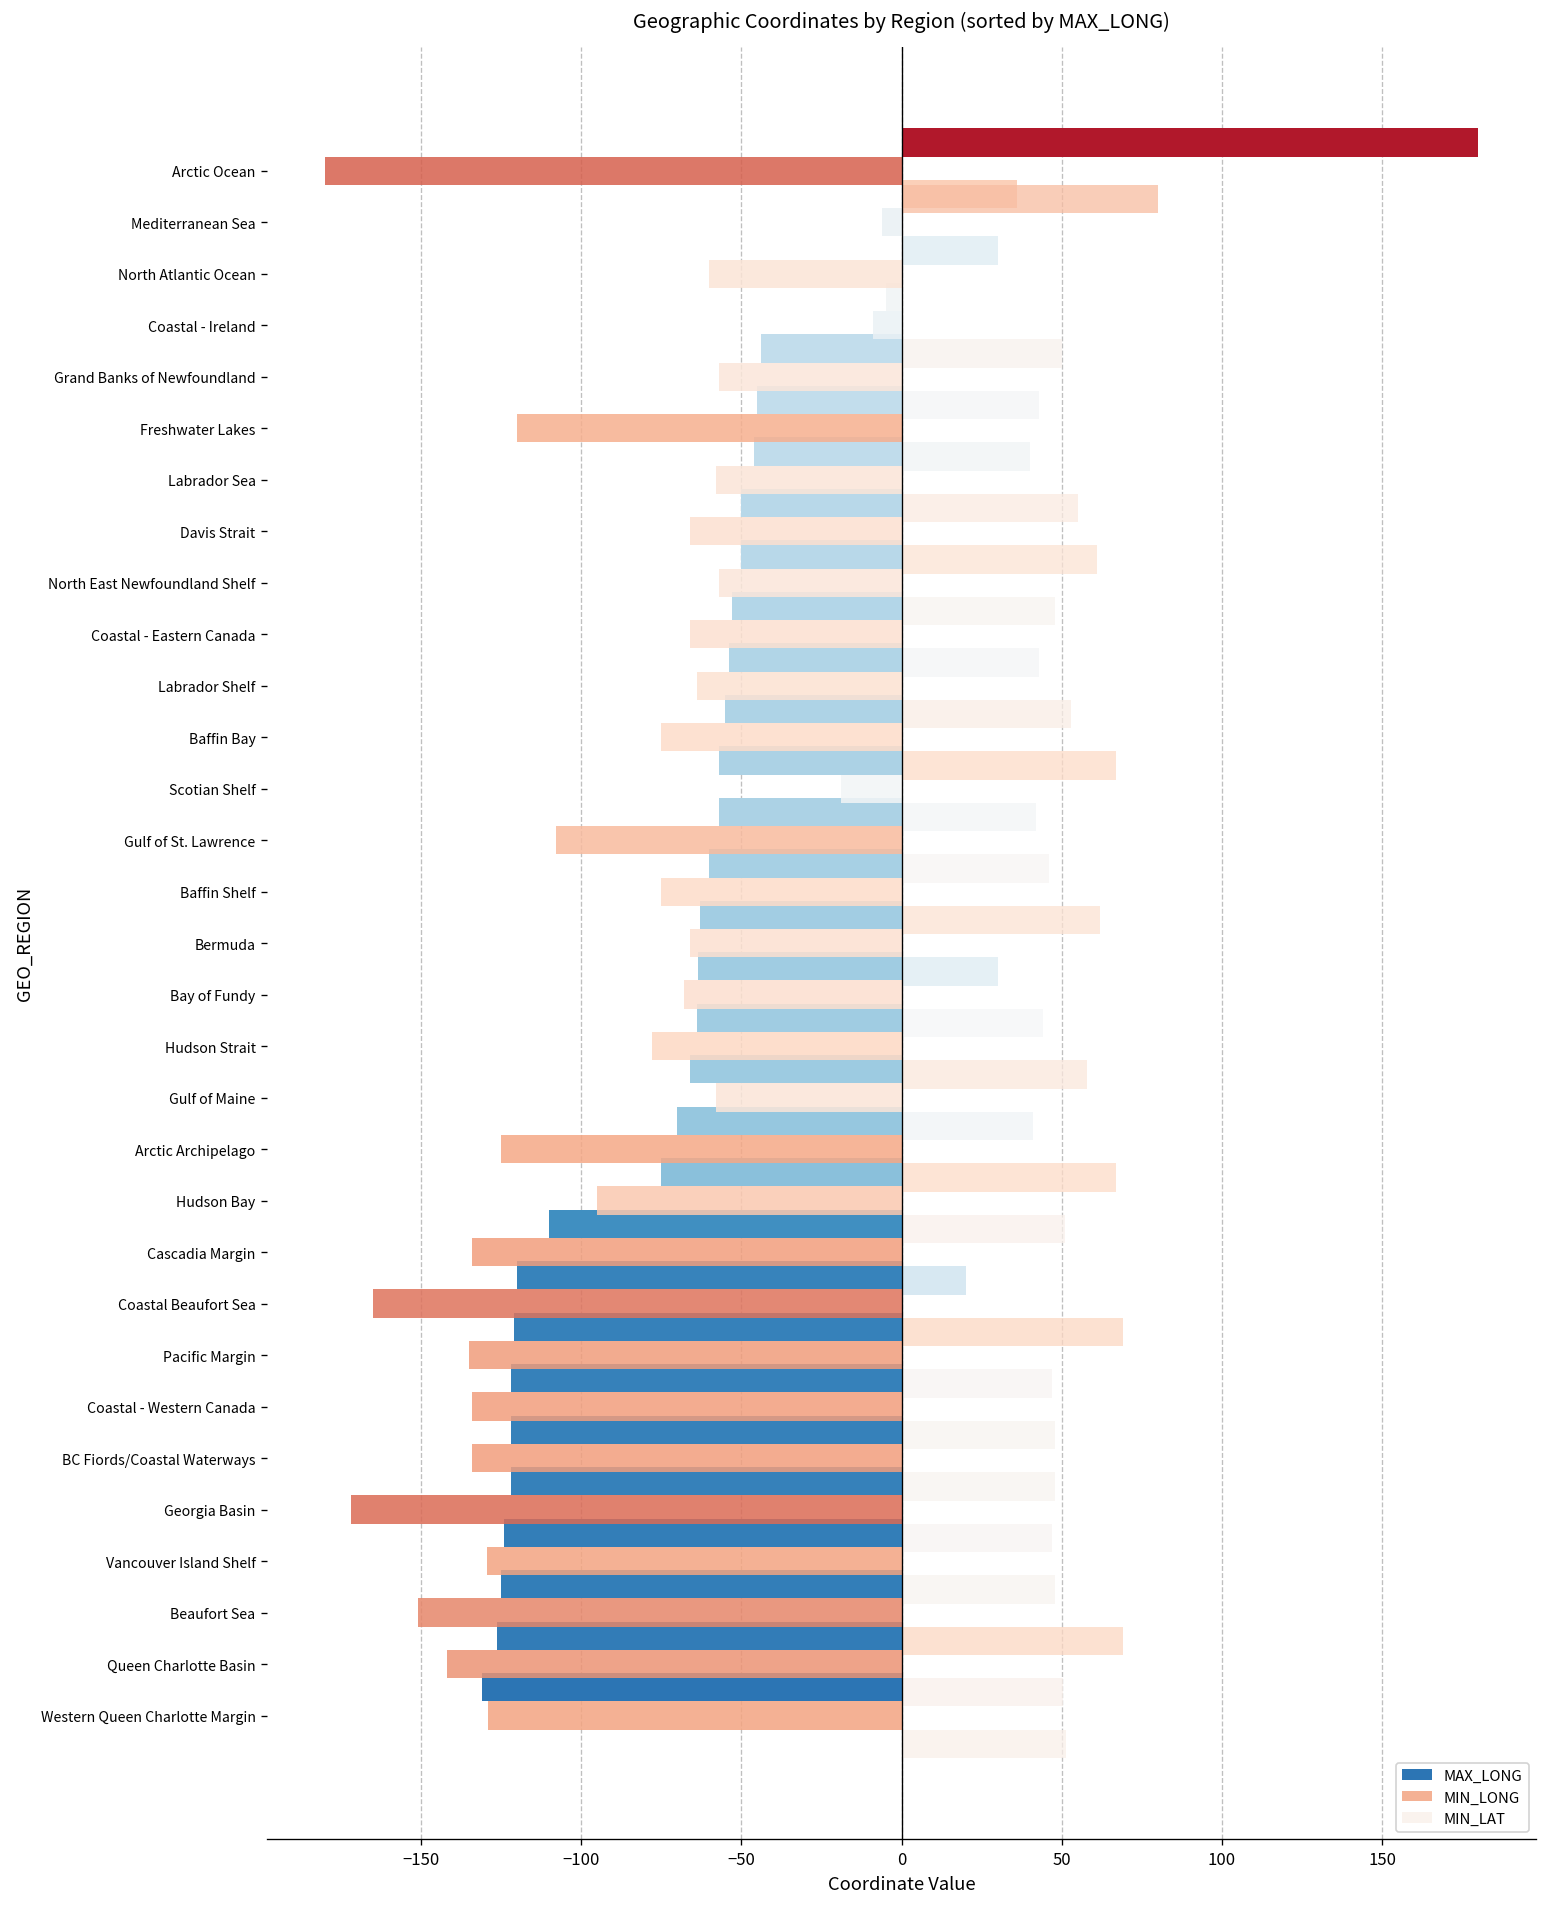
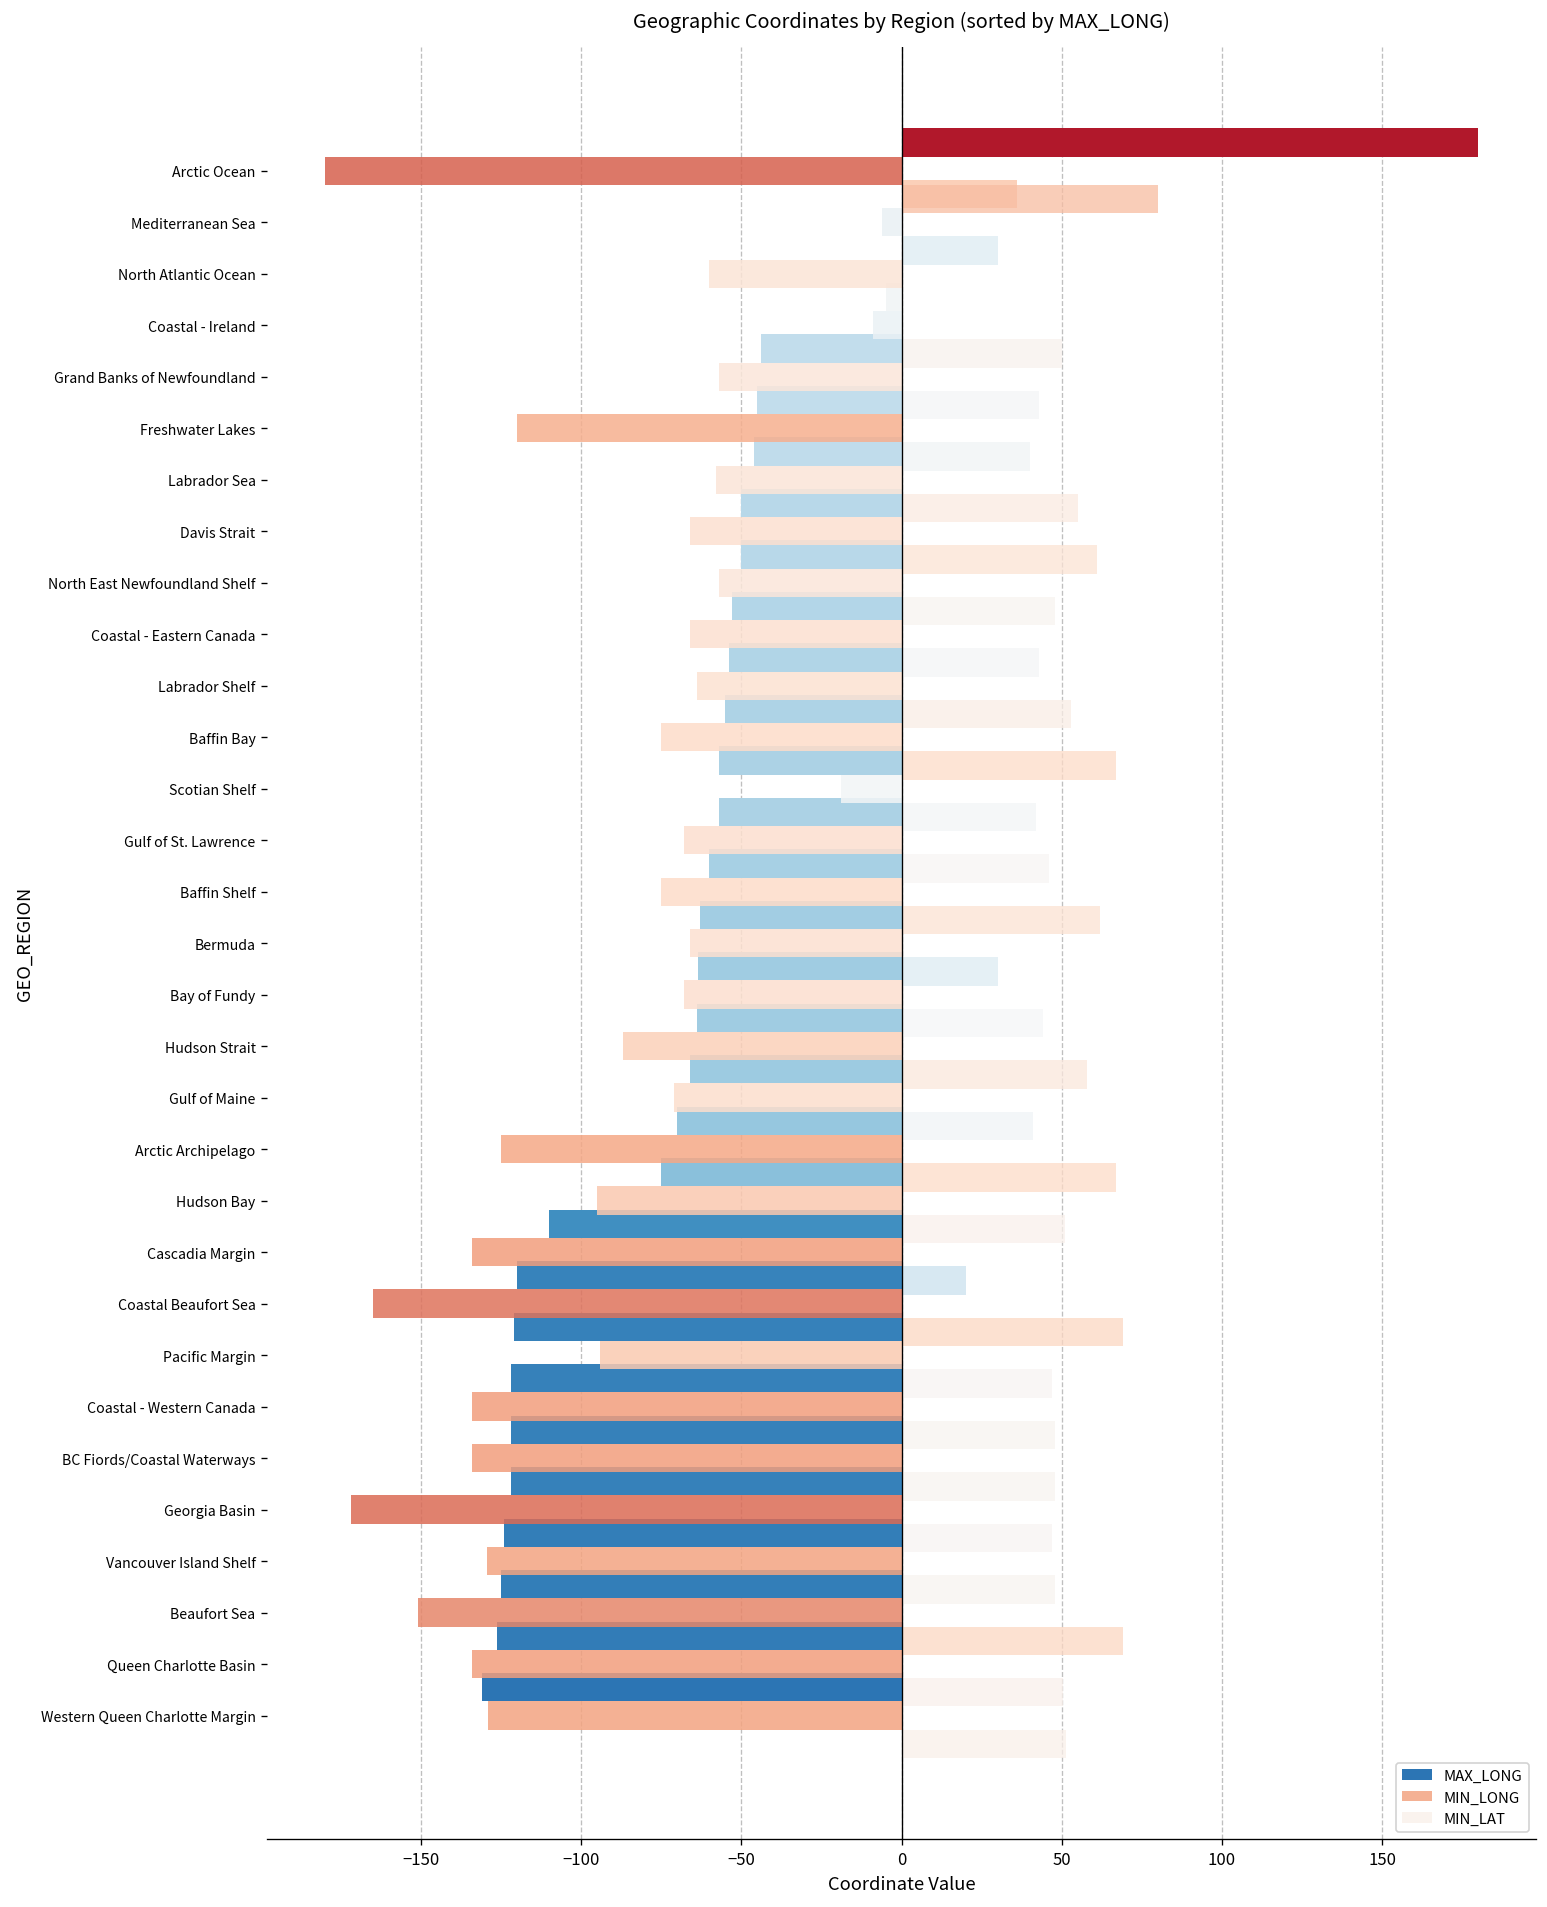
MIN_LONG, Gulf of St. Lawrence: -108 -> -68
MIN_LONG, Hudson Strait: -78 -> -87
MIN_LONG, Gulf of Maine: -58 -> -71
MIN_LONG, Pacific Margin: -135 -> -94
MIN_LONG, Queen Charlotte Basin: -142 -> -134
